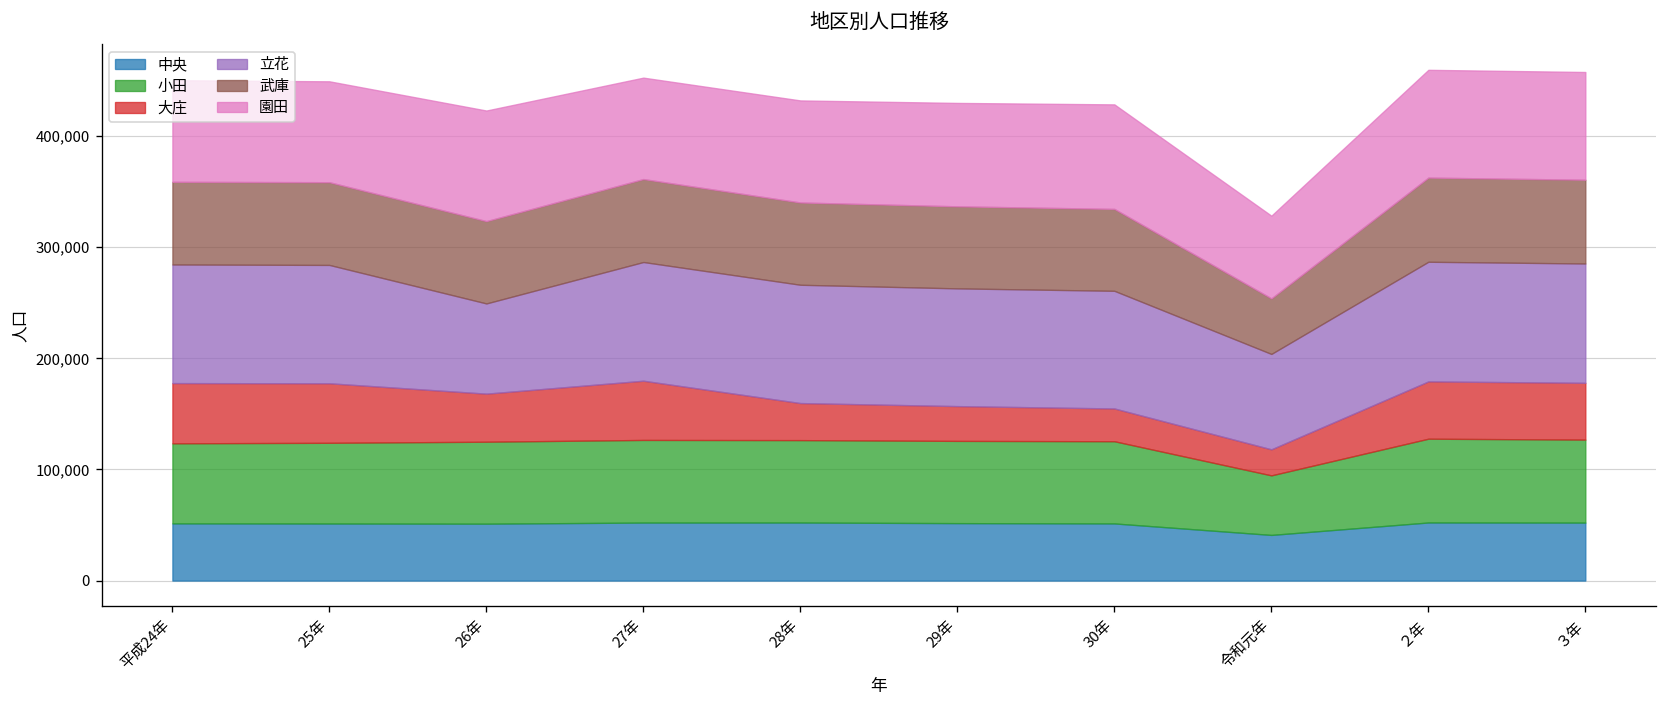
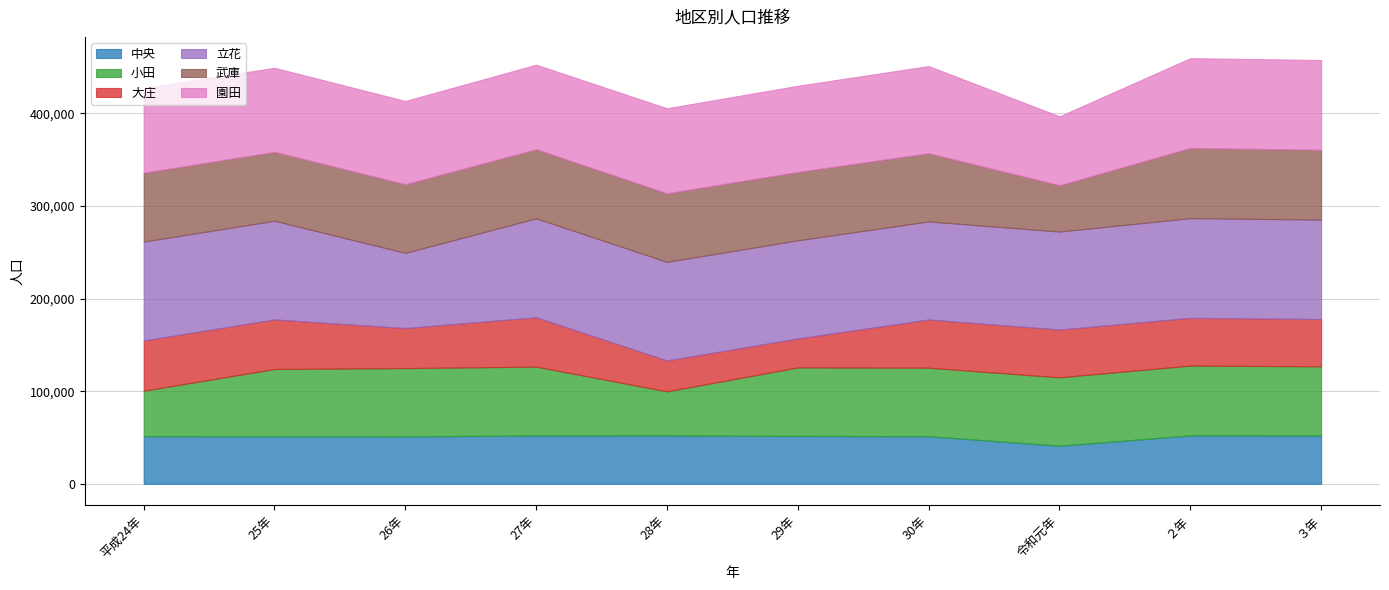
小田, 平成24年: 70,000 -> 50,000
園田, 26年: 100,000 -> 90,000
小田, 28年: 70,000 -> 50,000
大庄, 30年: 30,000 -> 50,000
小田, 令和元年: 50,000 -> 70,000
大庄, 令和元年: 20,000 -> 50,000
立花, 令和元年: 90,000 -> 110,000
